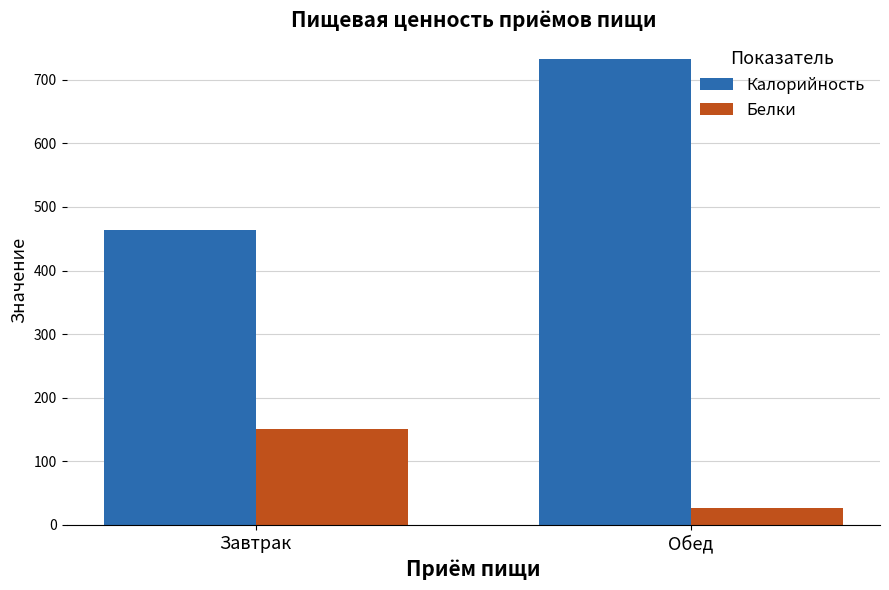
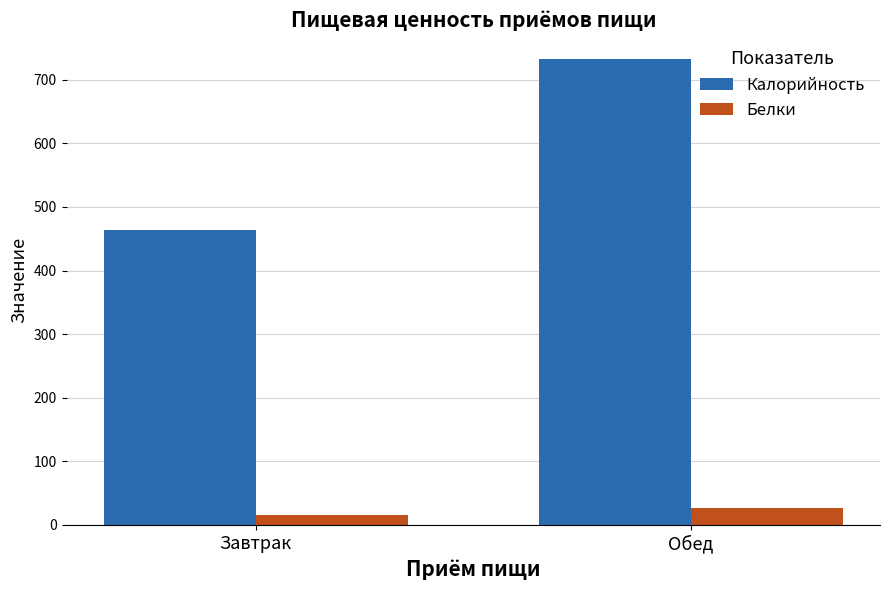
Белки, Завтрак: 150 -> 20
